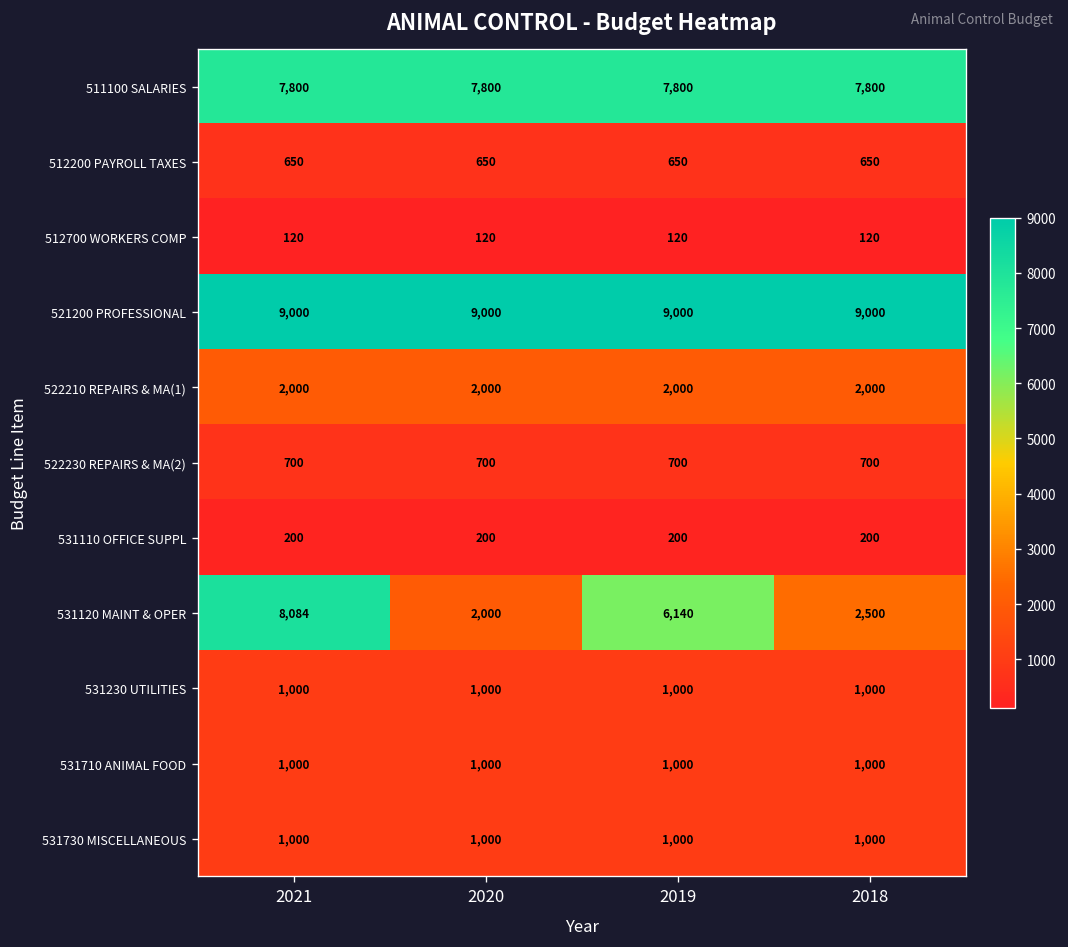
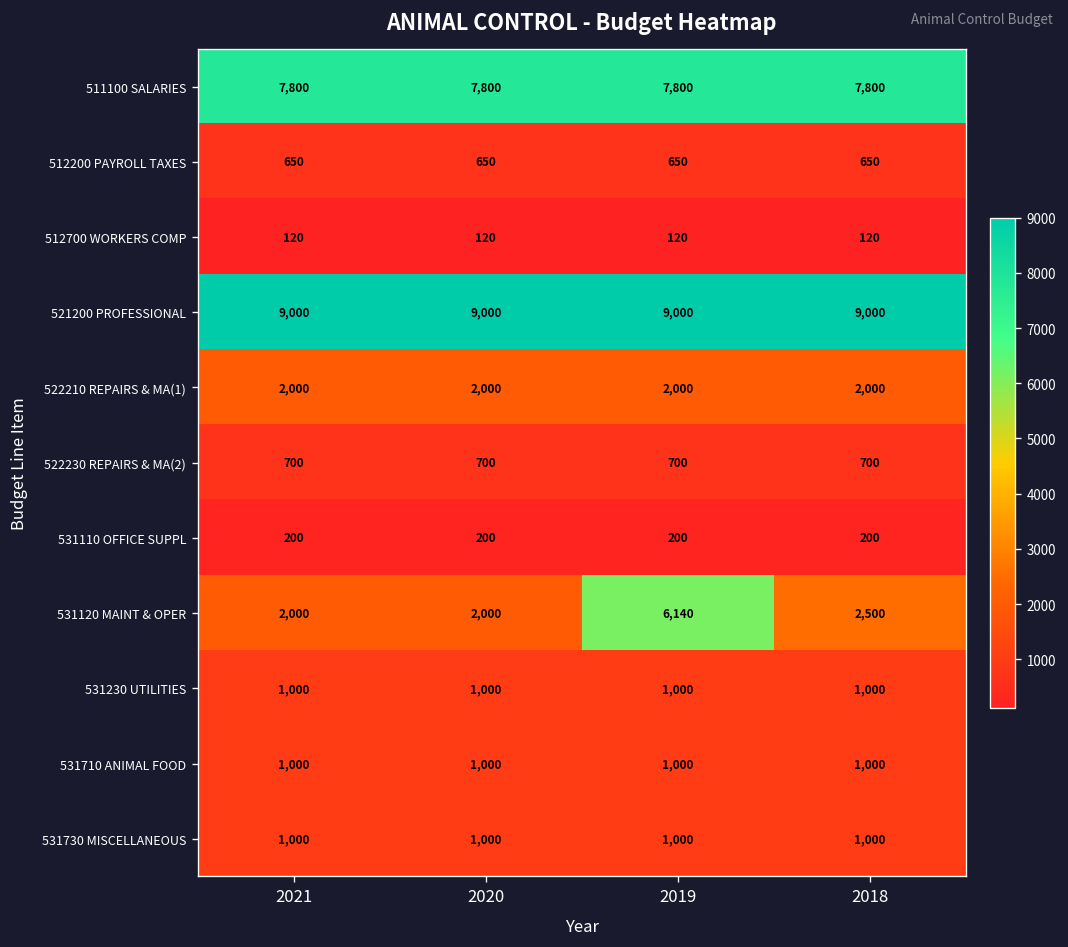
531120 MAINT & OPER, 2021: 8,084 -> 2,000
